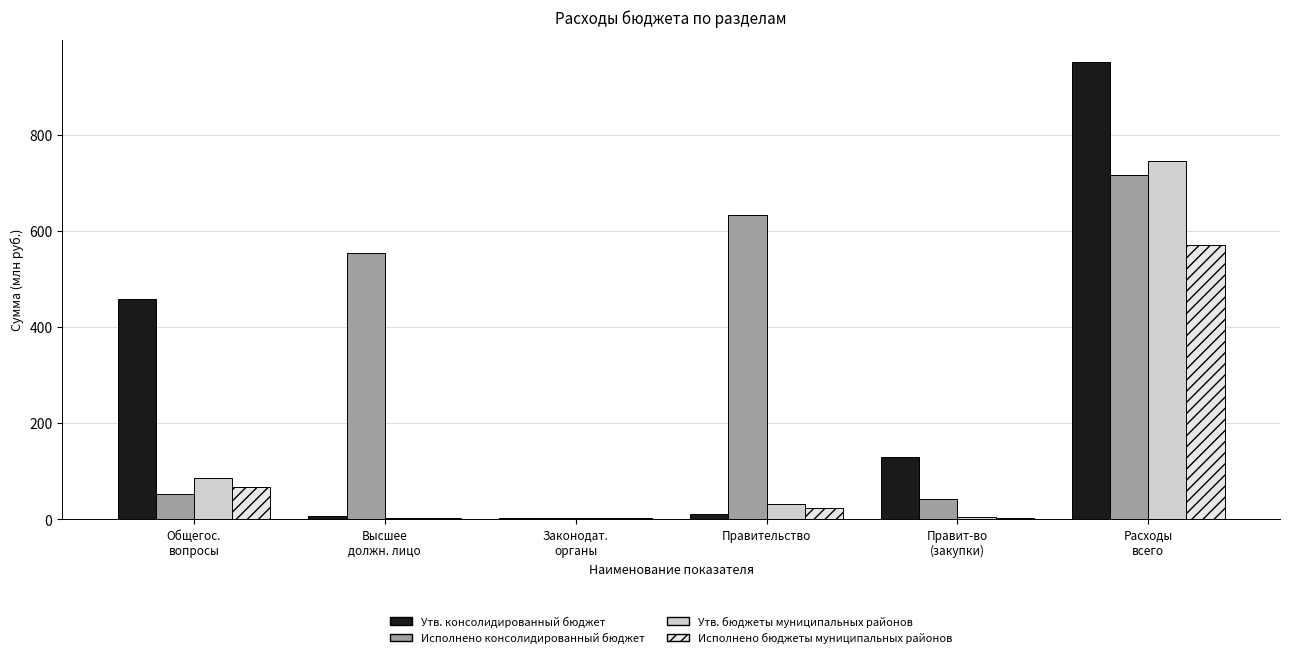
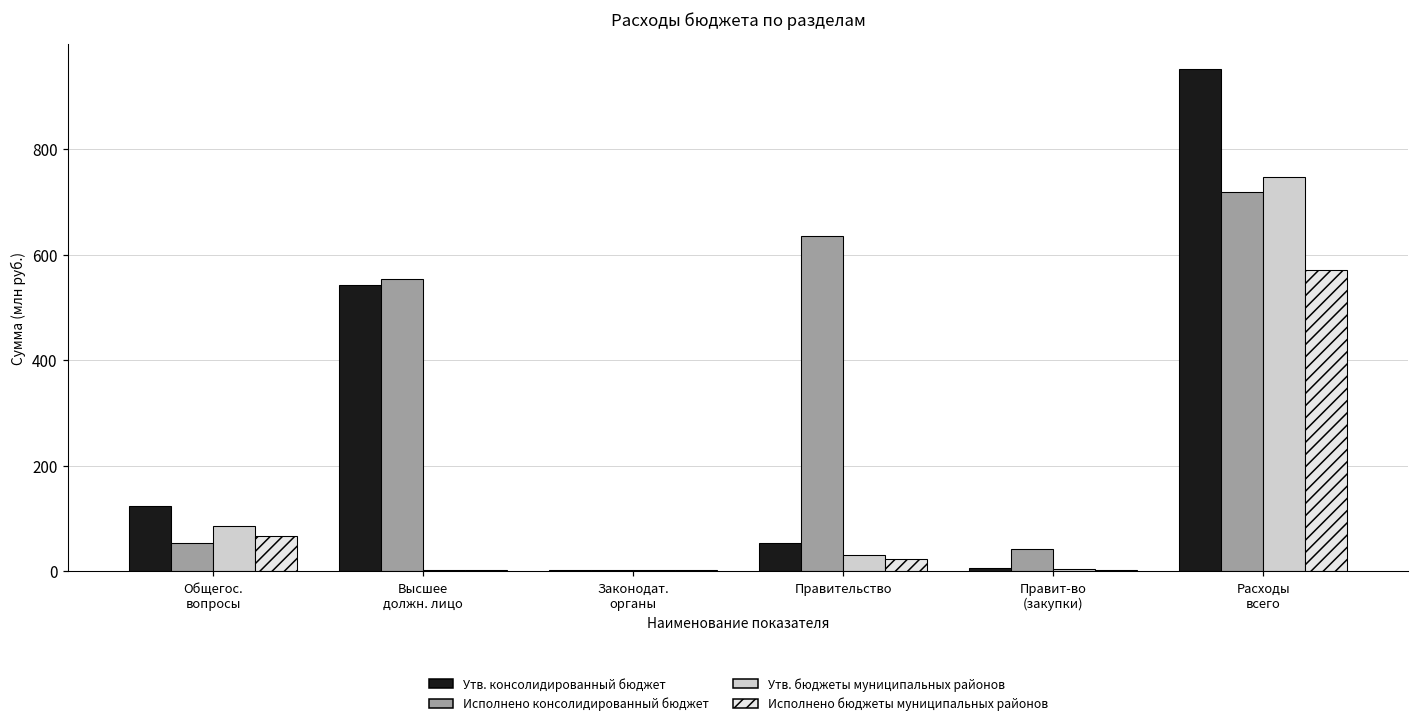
Утв. консолидированный бюджет, Общегос. вопросы: 460 -> 120
Утв. консолидированный бюджет, Высшее должн. лицо: 10 -> 540
Утв. консолидированный бюджет, Правительство: 10 -> 50
Утв. консолидированный бюджет, Правит-во (закупки): 130 -> 10
